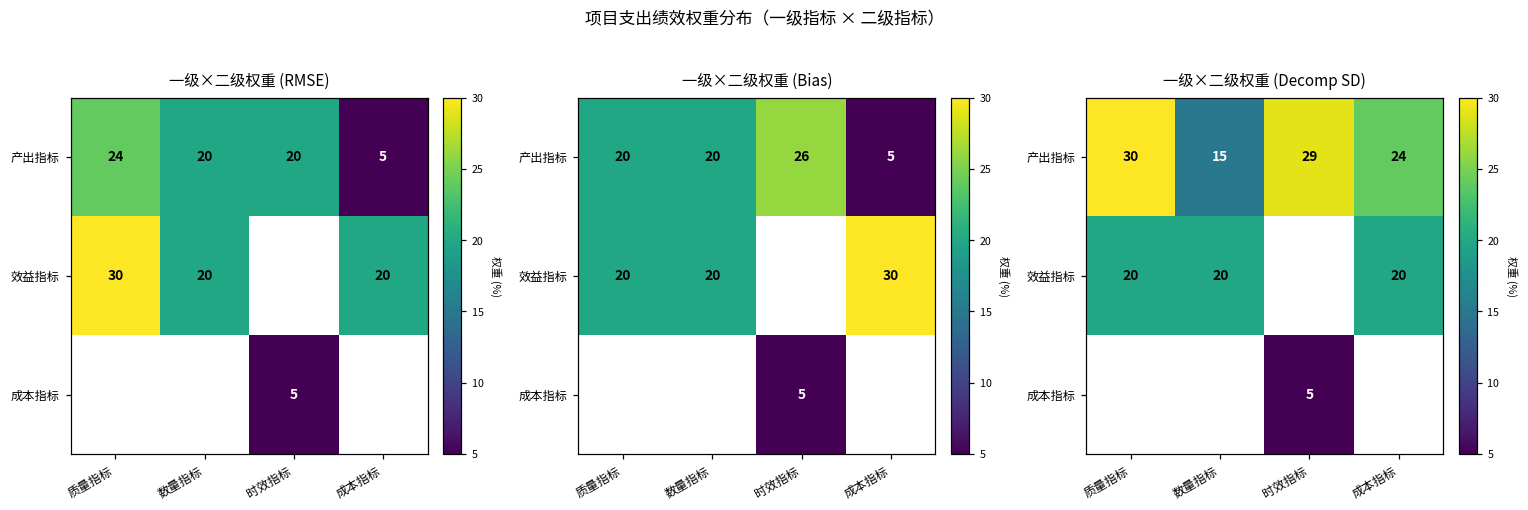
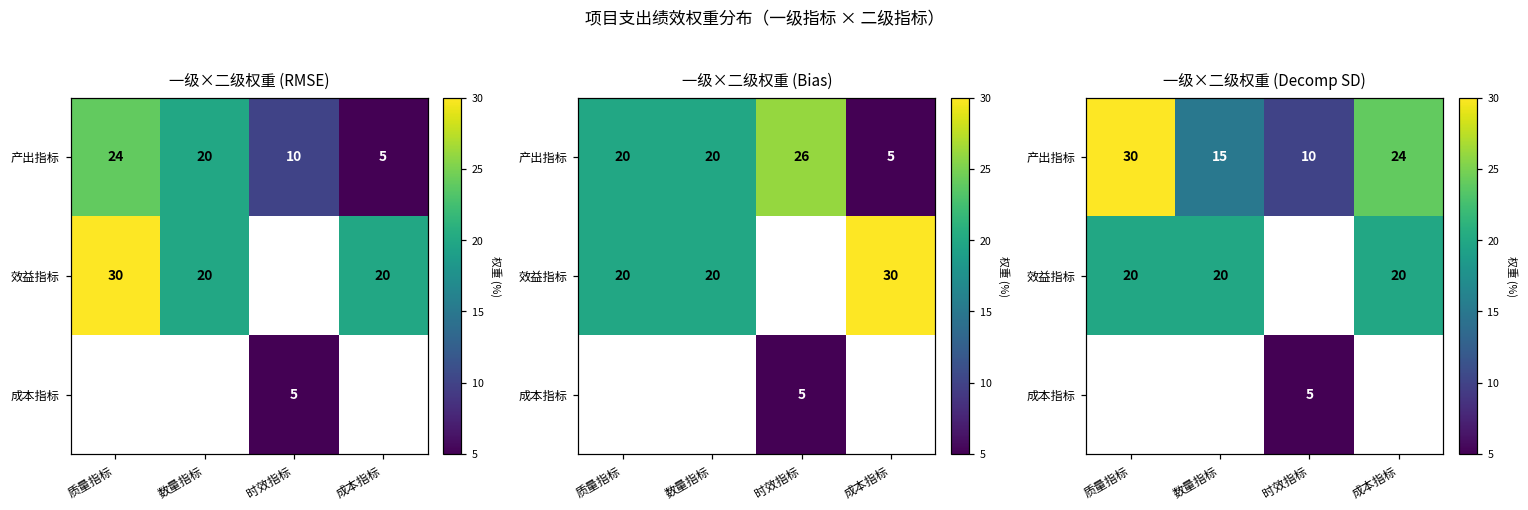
一级×二级权重 (RMSE), 产出指标, 时效指标: 20 -> 10
一级×二级权重 (Decomp SD), 产出指标, 时效指标: 29 -> 10
